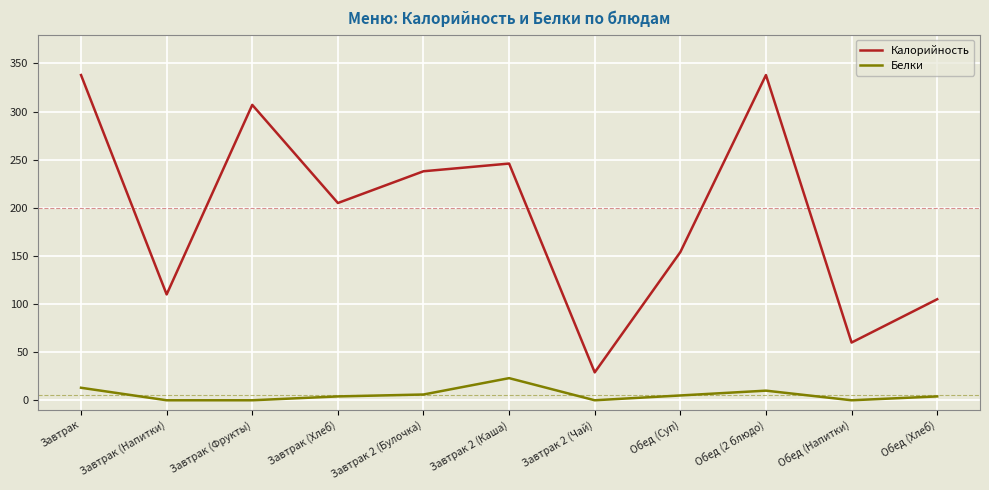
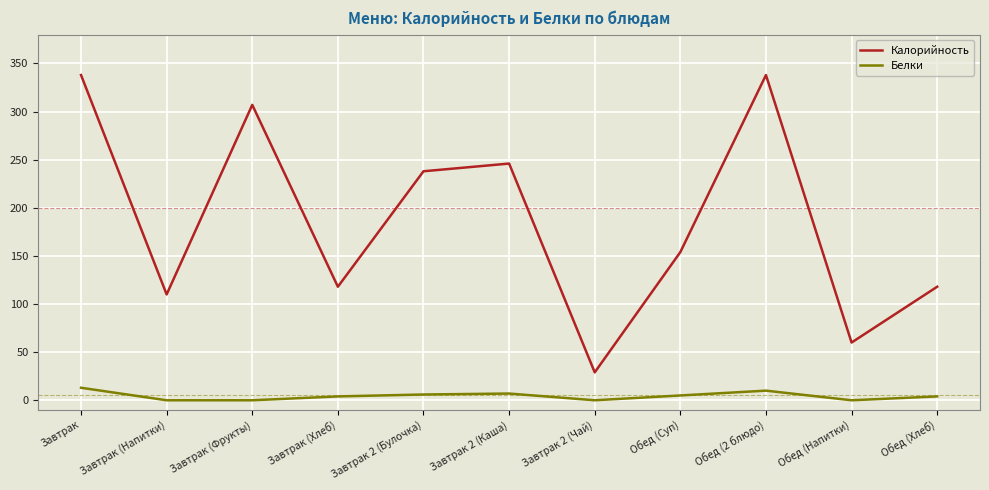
Калорийность, Завтрак (Хлеб): 210 -> 120
Белки, Завтрак 2 (Каша): 20 -> 10
Калорийность, Обед (Хлеб): 110 -> 120
